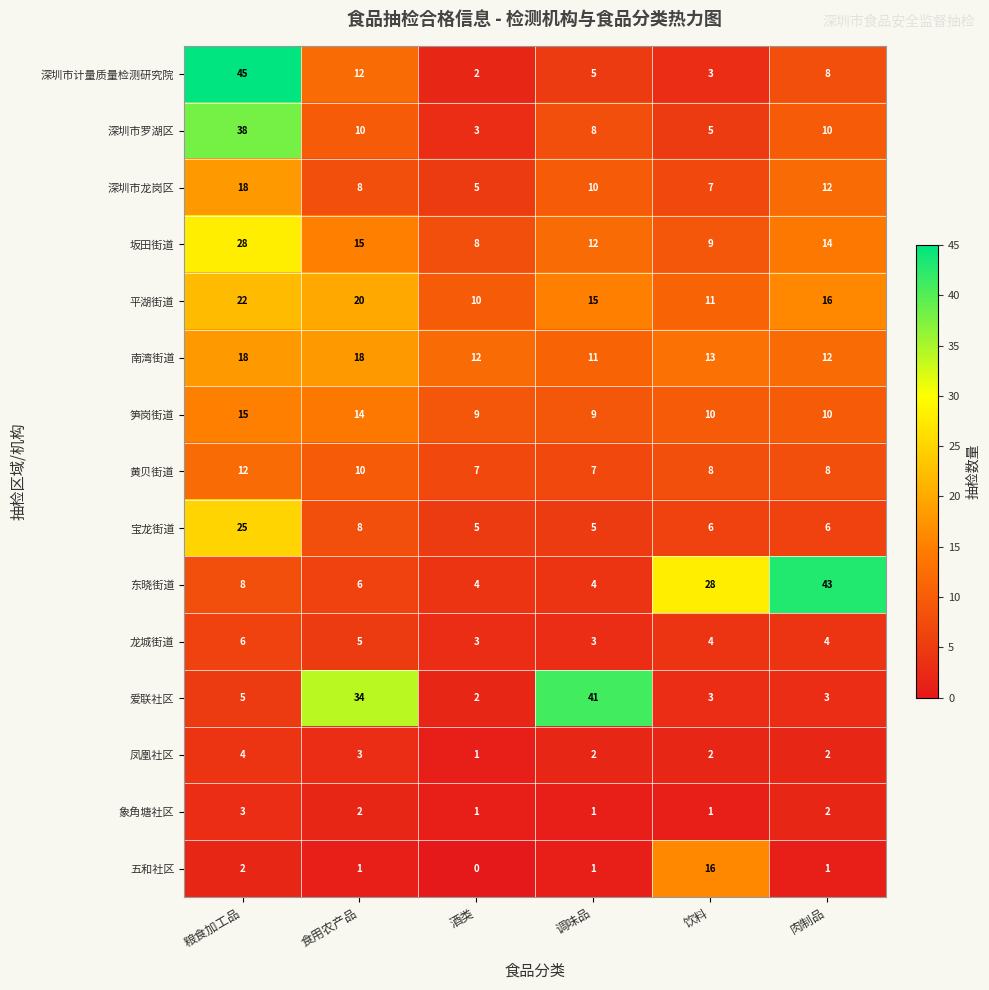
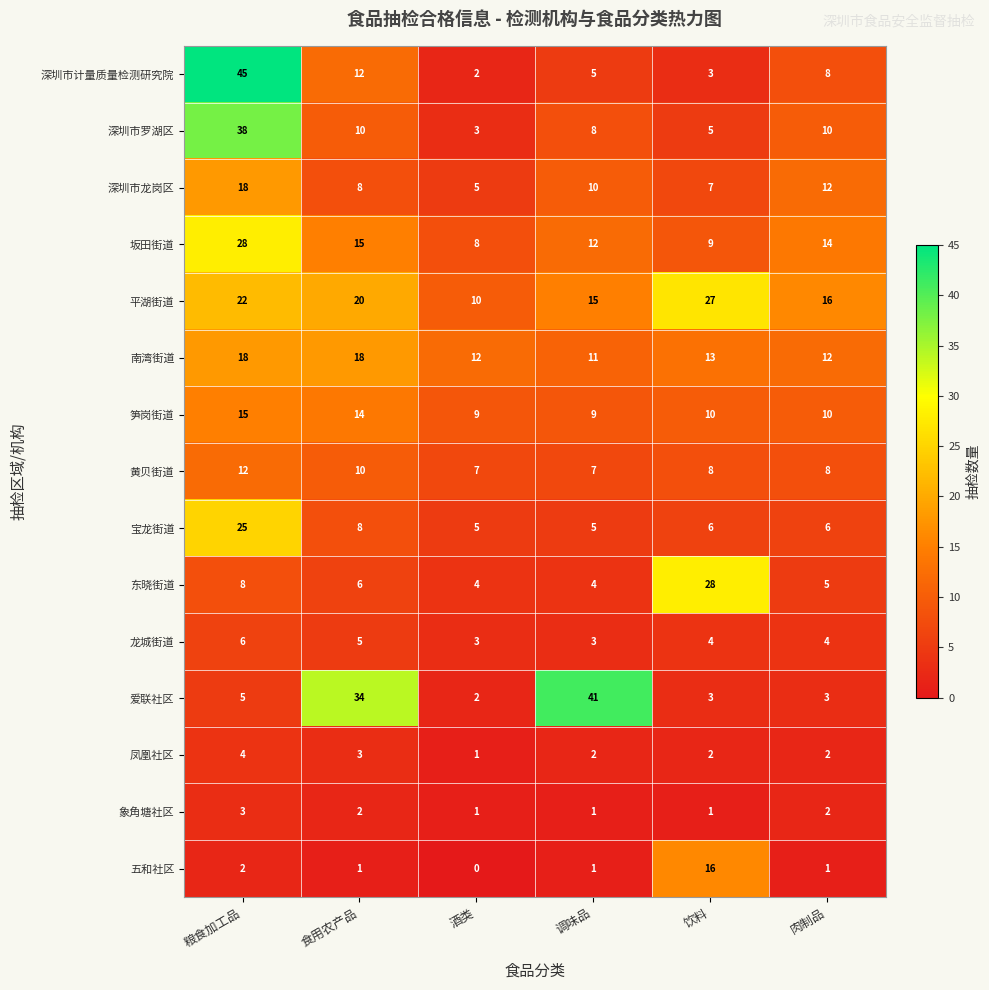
平湖街道, 饮料: 11 -> 27
东晓街道, 肉制品: 43 -> 5
